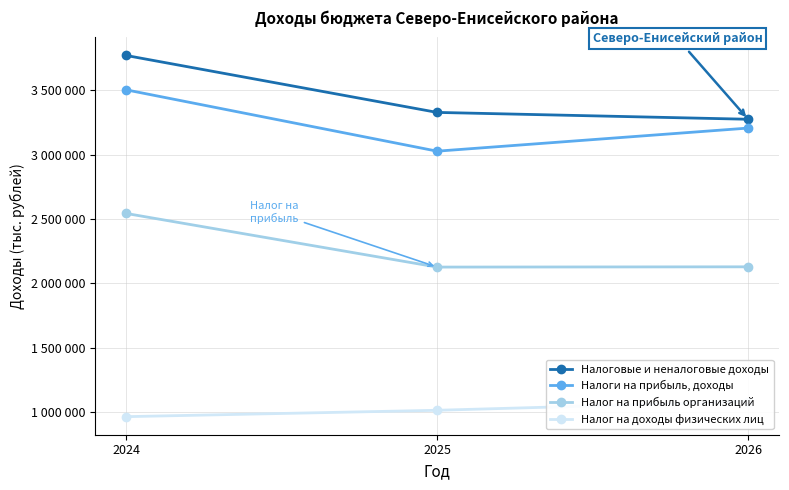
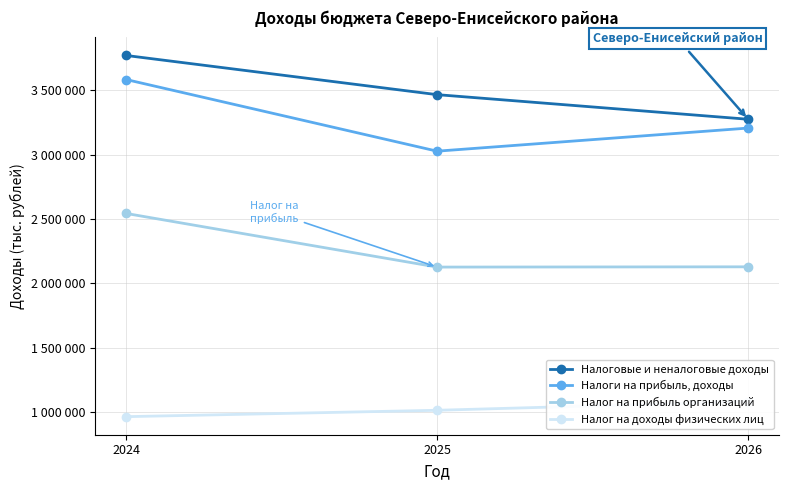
Налоги на прибыль, доходы, 2024: 3510000 -> 3590000
Налоговые и неналоговые доходы, 2025: 3330000 -> 3470000
